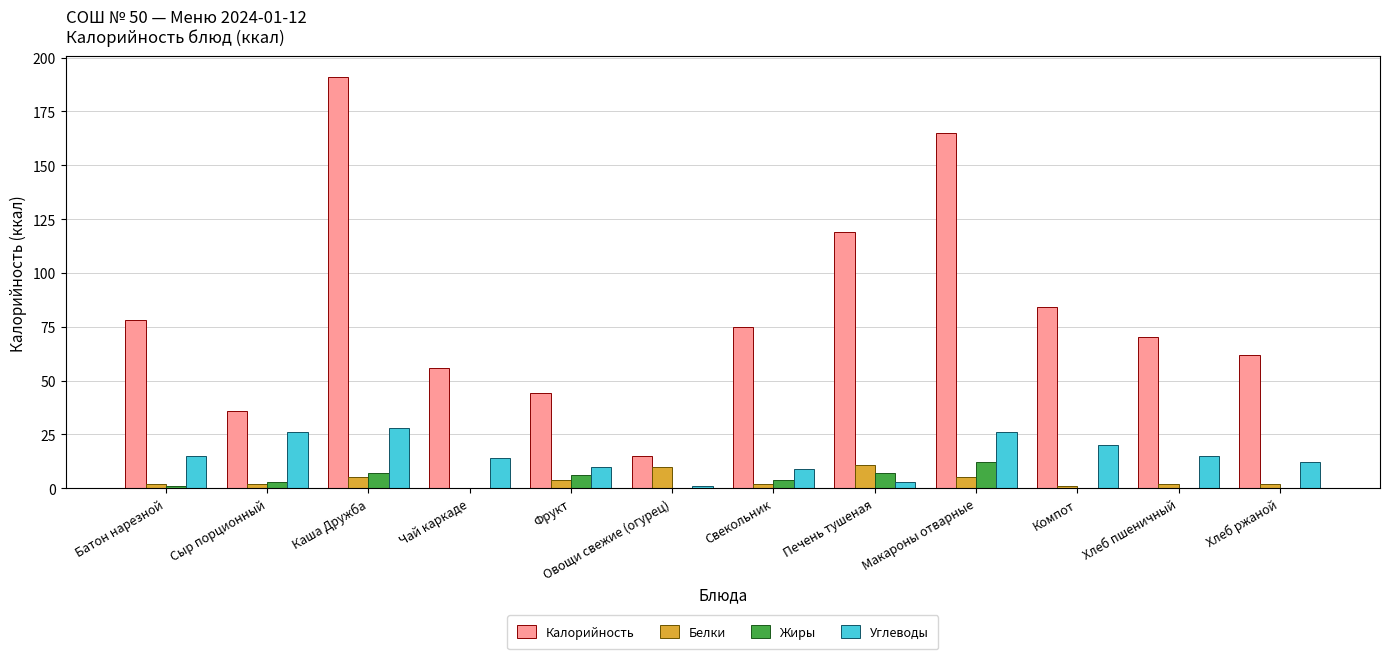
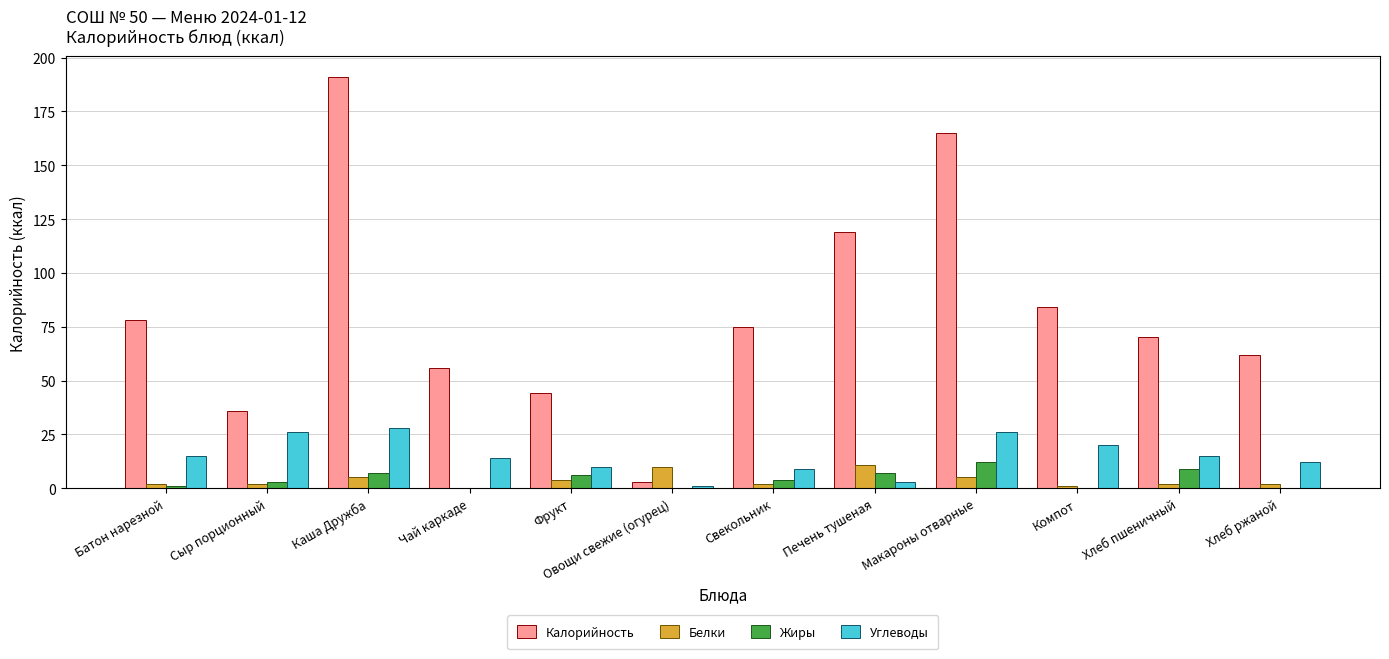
Калорийность, Овощи свежие (огурец): 15 -> 3
Жиры, Хлеб пшеничный: 0 -> 9
